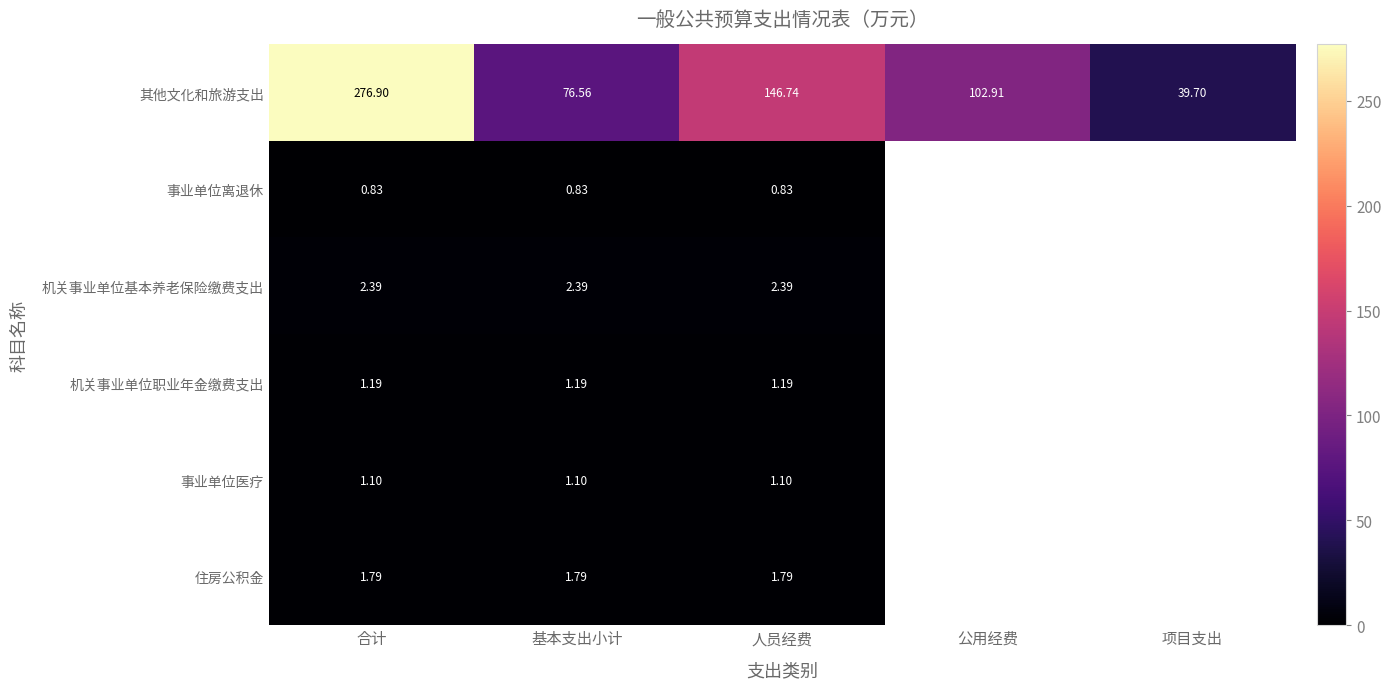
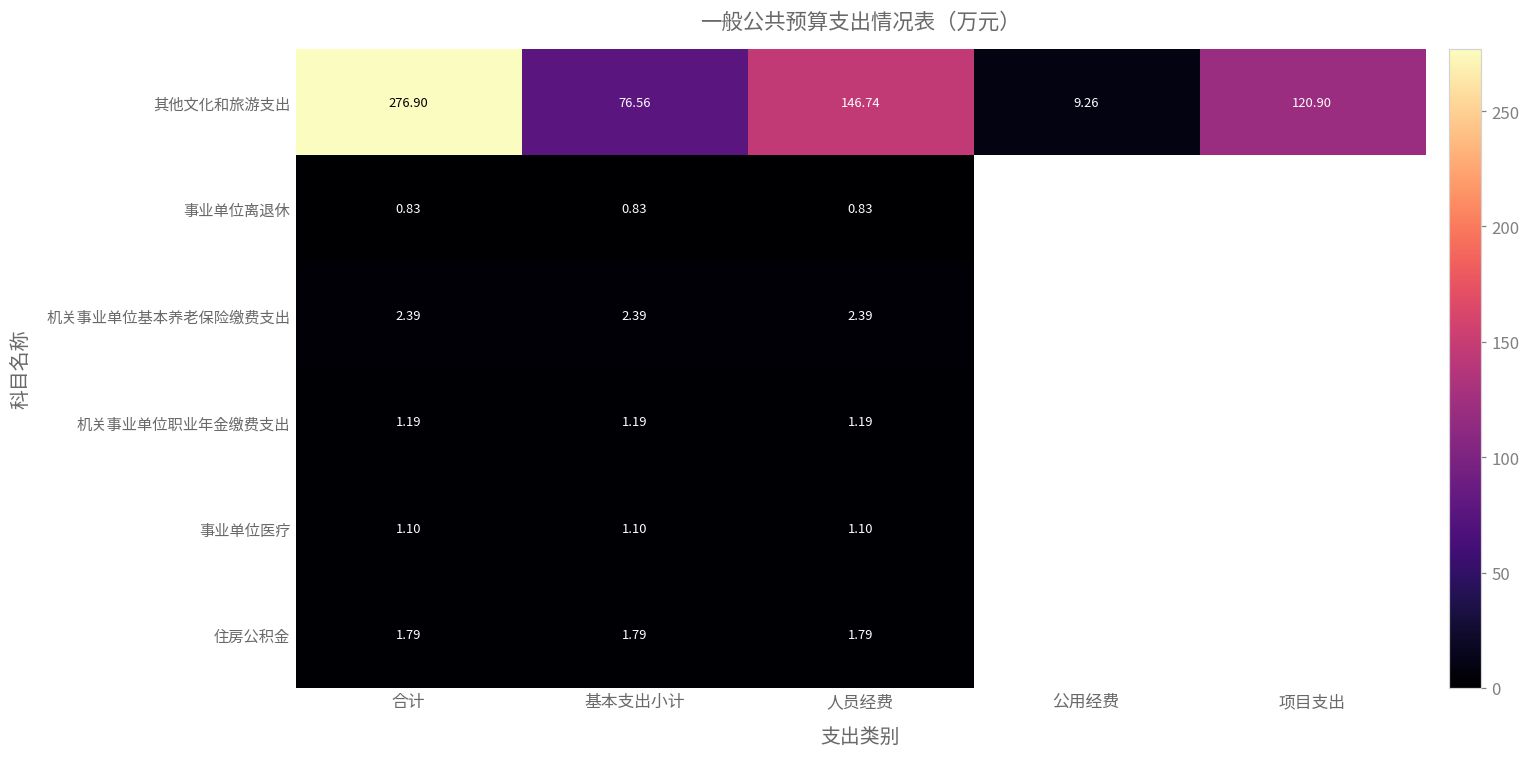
其他文化和旅游支出, 公用经费: 102.91 -> 9.26
其他文化和旅游支出, 项目支出: 39.70 -> 120.90
